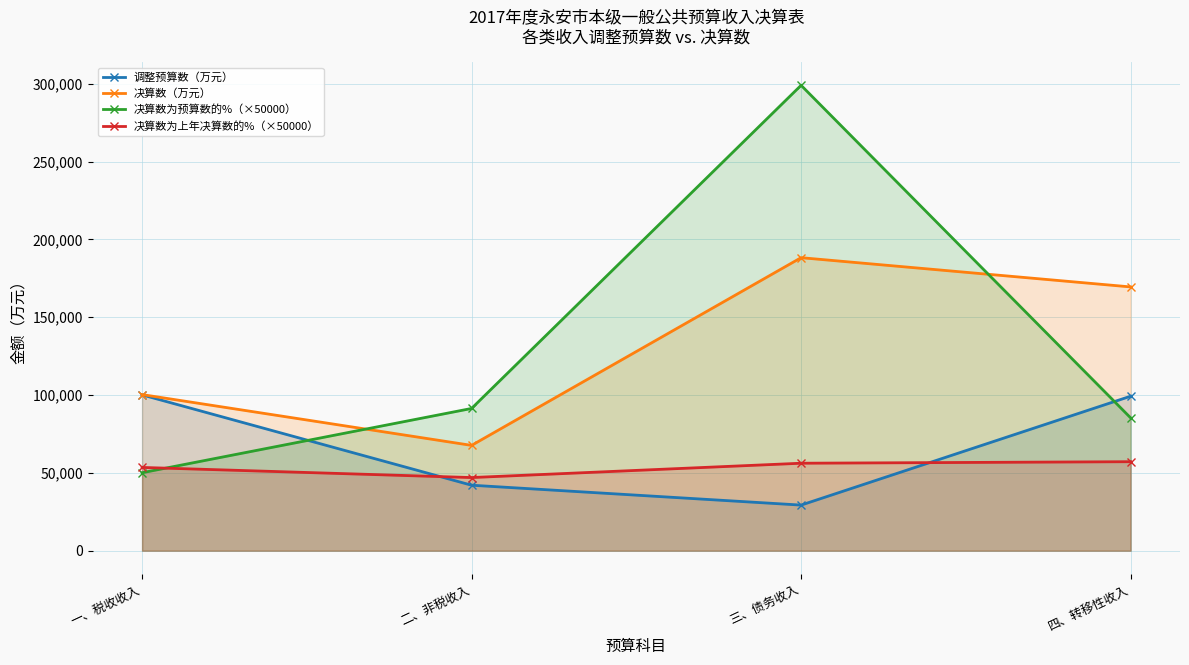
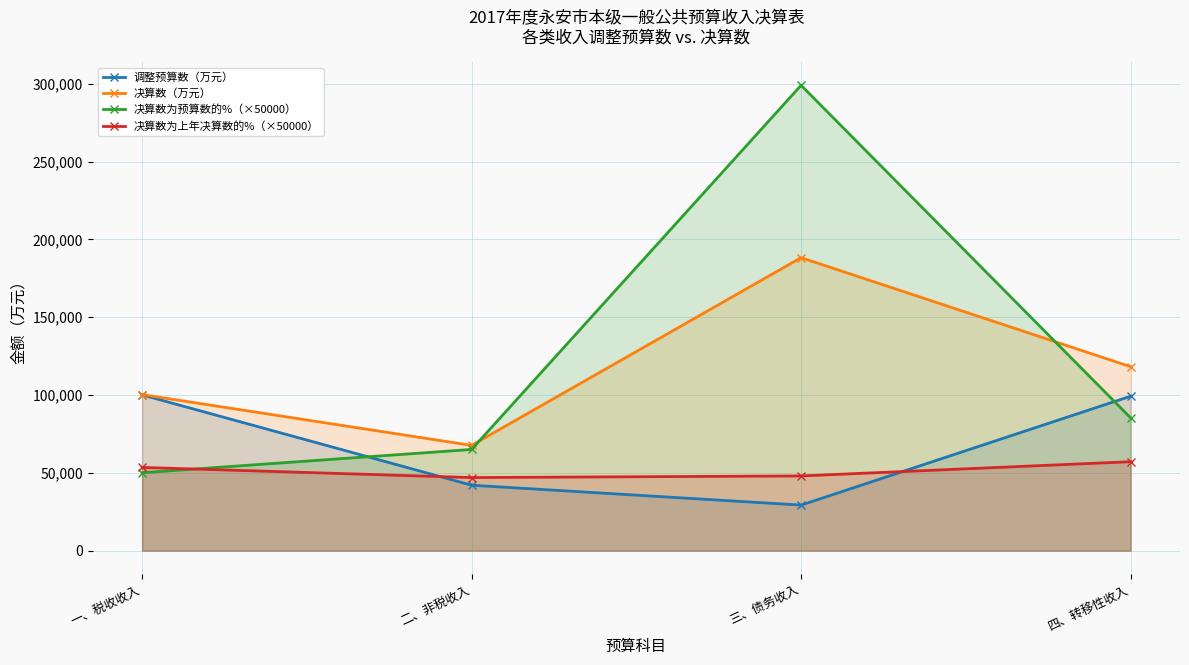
决算数为预算数的%（×50000）, 二、非税收入: 91,000 -> 65,000
决算数为上年决算数的%（×50000）, 三、债务收入: 56,000 -> 48,000
决算数（万元）, 四、转移性收入: 169,000 -> 118,000
